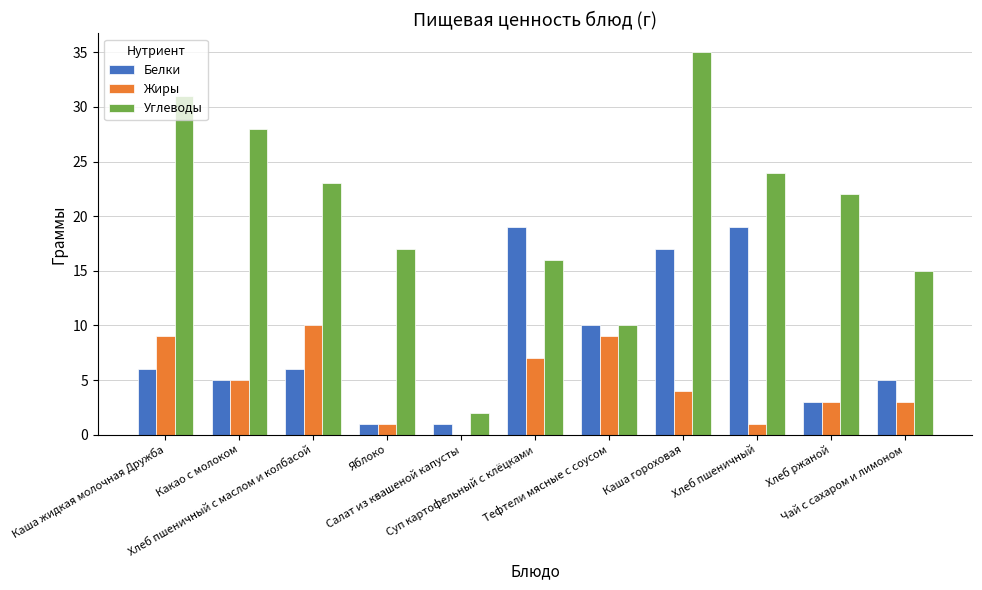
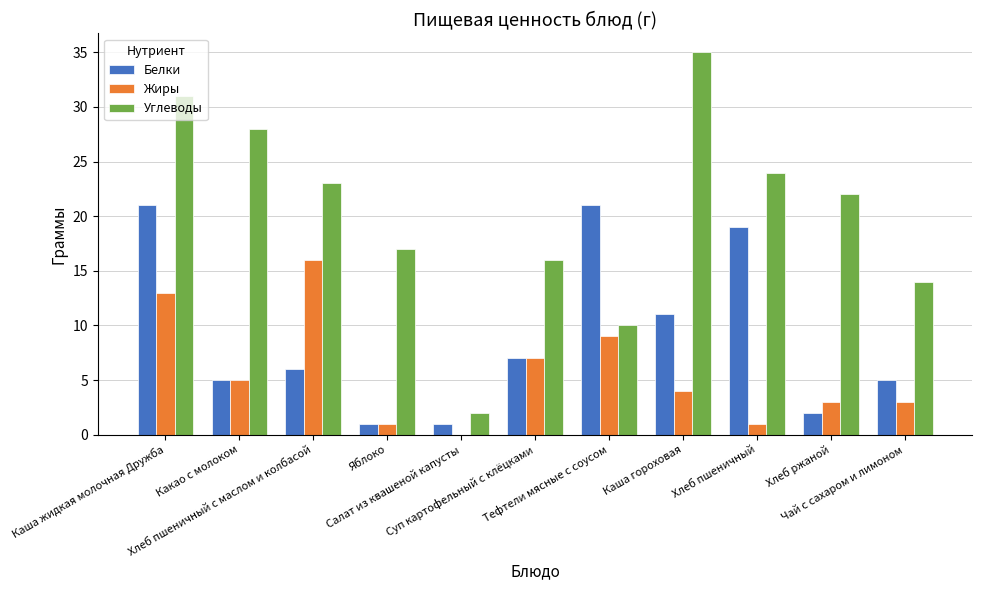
Белки, Каша жидкая молочная Дружба: 6 -> 21
Жиры, Каша жидкая молочная Дружба: 9 -> 13
Жиры, Хлеб пшеничный с маслом и колбасой: 10 -> 16
Белки, Суп картофельный с клёцками: 19 -> 7
Белки, Тефтели мясные с соусом: 10 -> 21
Белки, Каша гороховая: 17 -> 11
Белки, Хлеб ржаной: 3 -> 2
Углеводы, Чай с сахаром и лимоном: 15 -> 14
